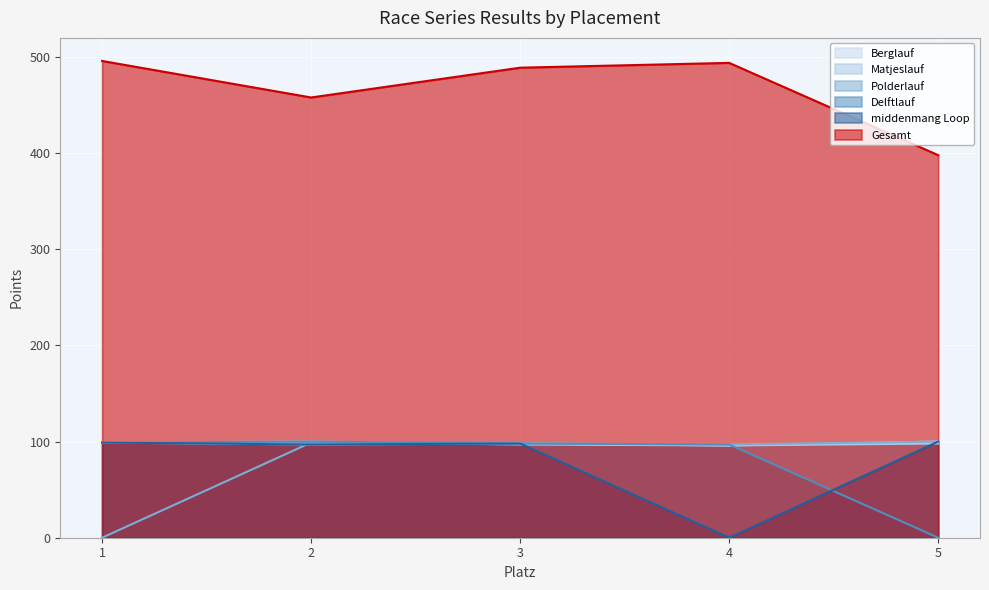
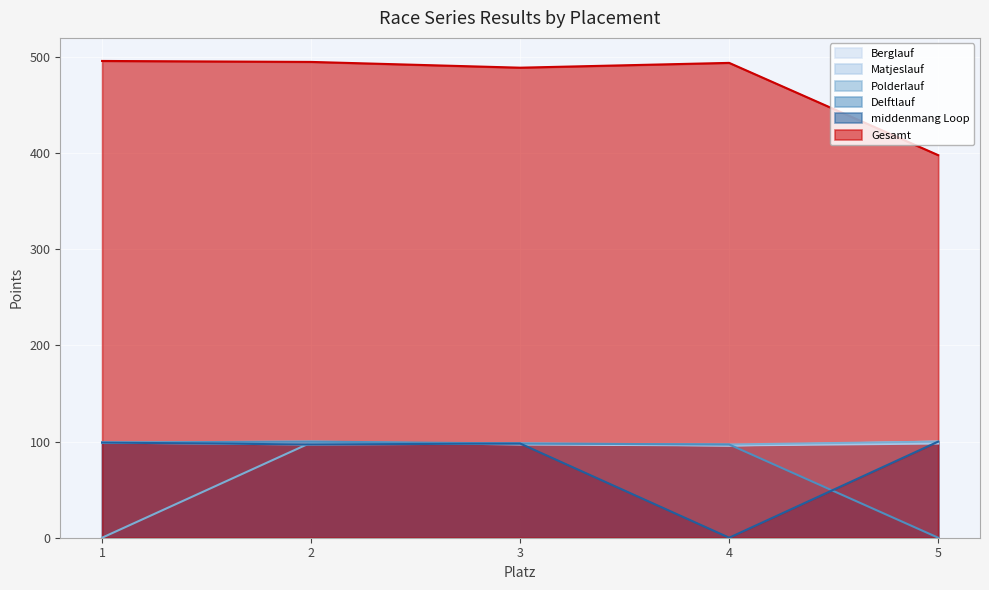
Gesamt, 2: 460 -> 500
